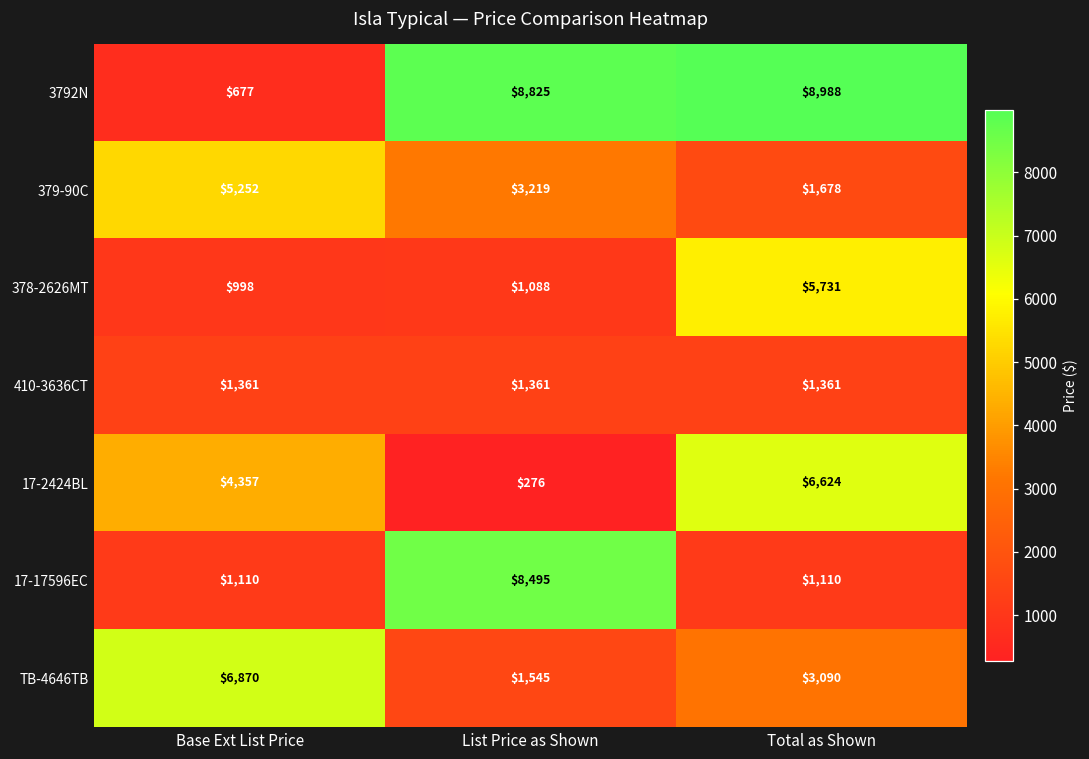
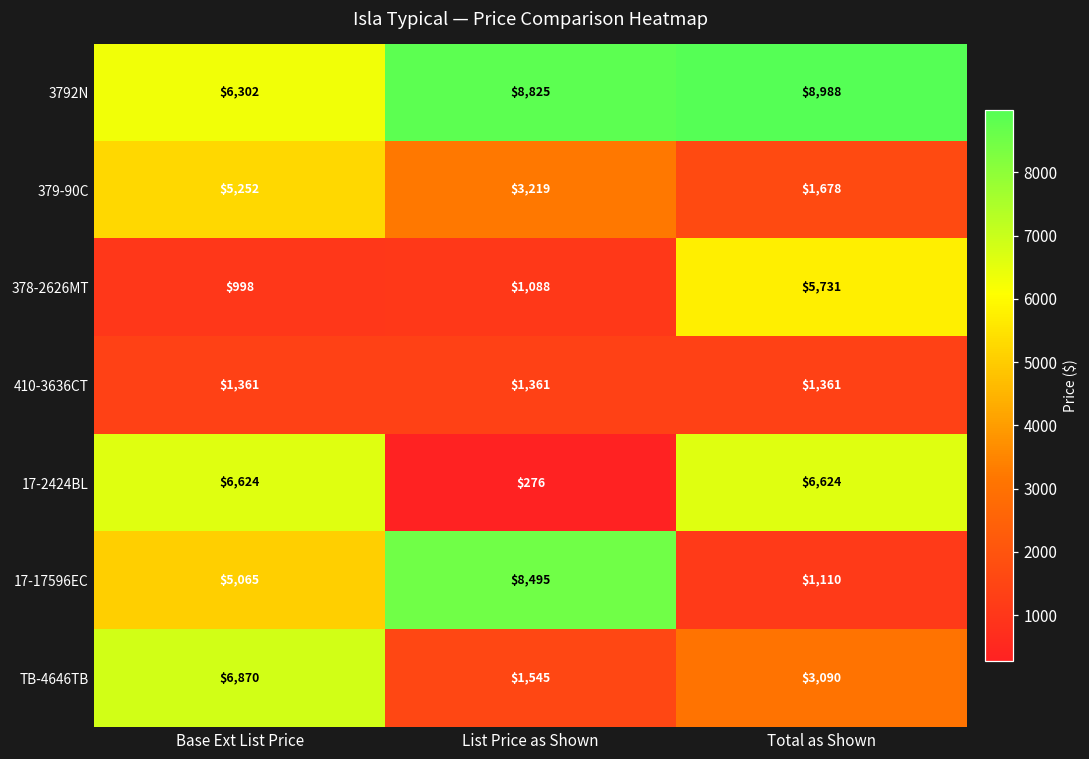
3792N, Base Ext List Price: $677 -> $6,302
17-2424BL, Base Ext List Price: $4,357 -> $6,624
17-17596EC, Base Ext List Price: $1,110 -> $5,065
